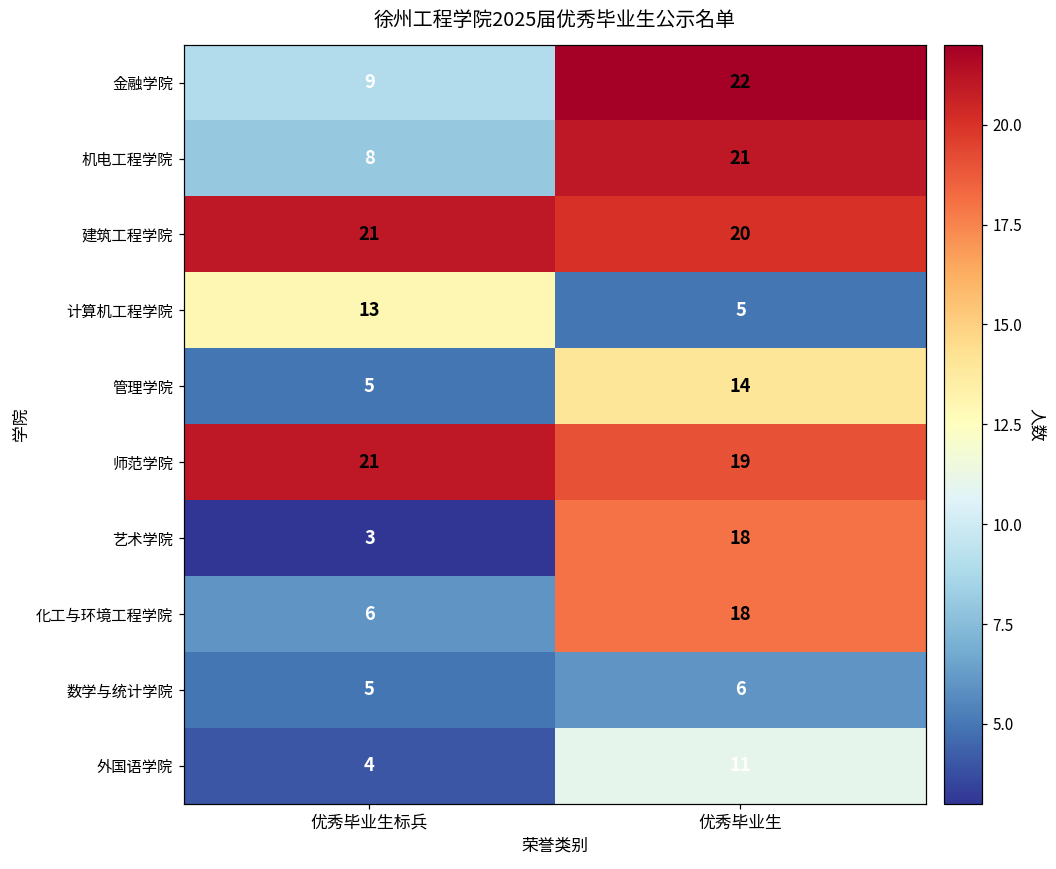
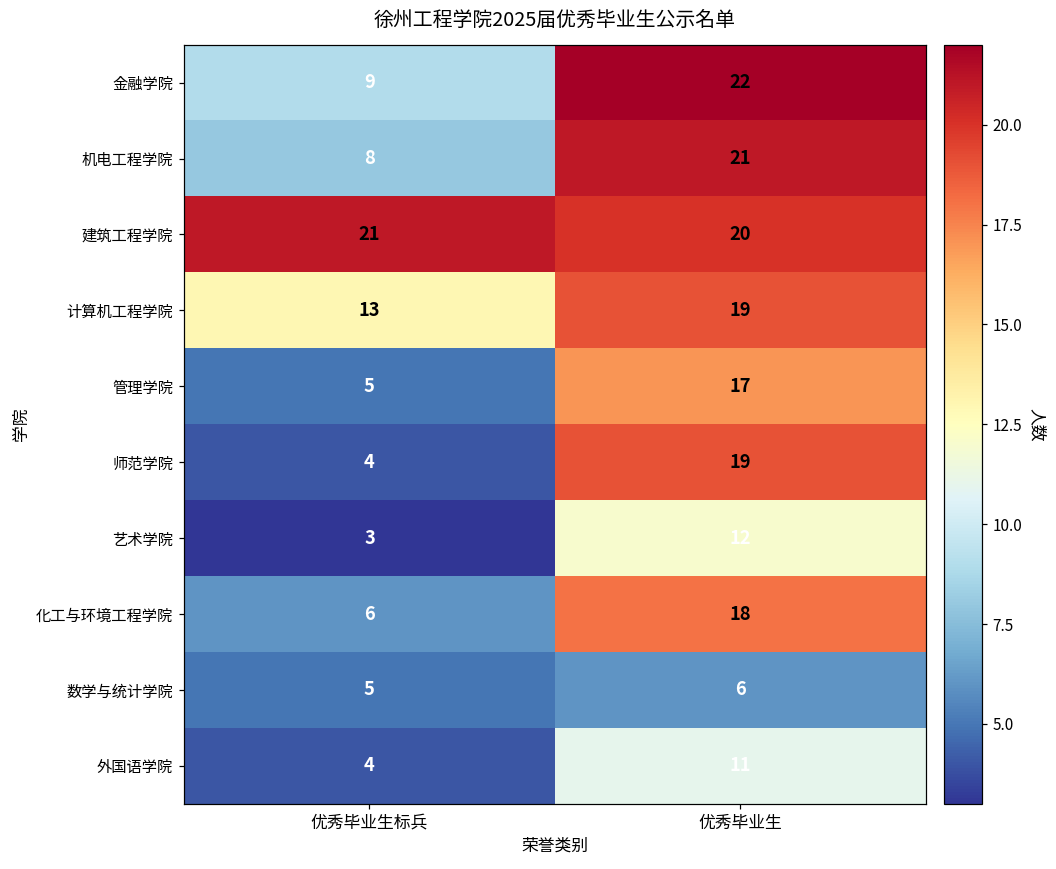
计算机工程学院, 优秀毕业生: 5 -> 19
管理学院, 优秀毕业生: 14 -> 17
师范学院, 优秀毕业生标兵: 21 -> 4
艺术学院, 优秀毕业生: 18 -> 12
